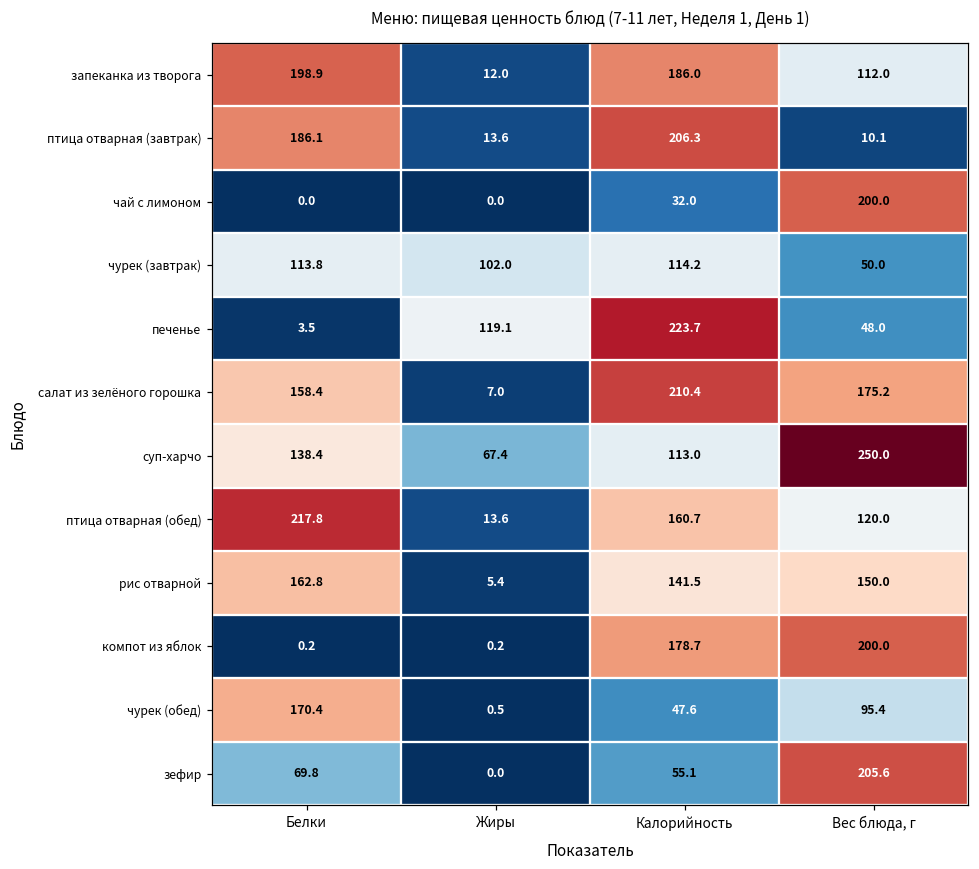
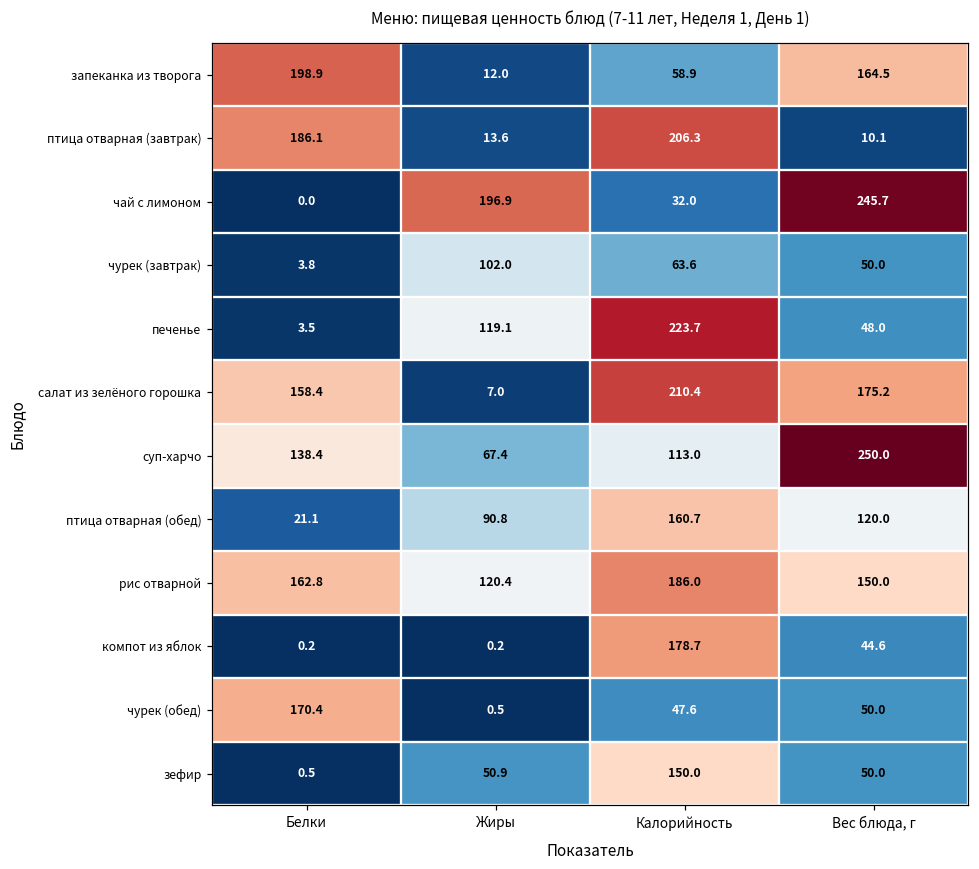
запеканка из творога, Калорийность: 186.0 -> 58.9
запеканка из творога, Вес блюда, г: 112.0 -> 164.5
чай с лимоном, Жиры: 0.0 -> 196.9
чай с лимоном, Вес блюда, г: 200.0 -> 245.7
чурек (завтрак), Белки: 113.8 -> 3.8
чурек (завтрак), Калорийность: 114.2 -> 63.6
птица отварная (обед), Белки: 217.8 -> 21.1
птица отварная (обед), Жиры: 13.6 -> 90.8
рис отварной, Жиры: 5.4 -> 120.4
рис отварной, Калорийность: 141.5 -> 186.0
компот из яблок, Вес блюда, г: 200.0 -> 44.6
чурек (обед), Вес блюда, г: 95.4 -> 50.0
зефир, Белки: 69.8 -> 0.5
зефир, Жиры: 0.0 -> 50.9
зефир, Калорийность: 55.1 -> 150.0
зефир, Вес блюда, г: 205.6 -> 50.0
